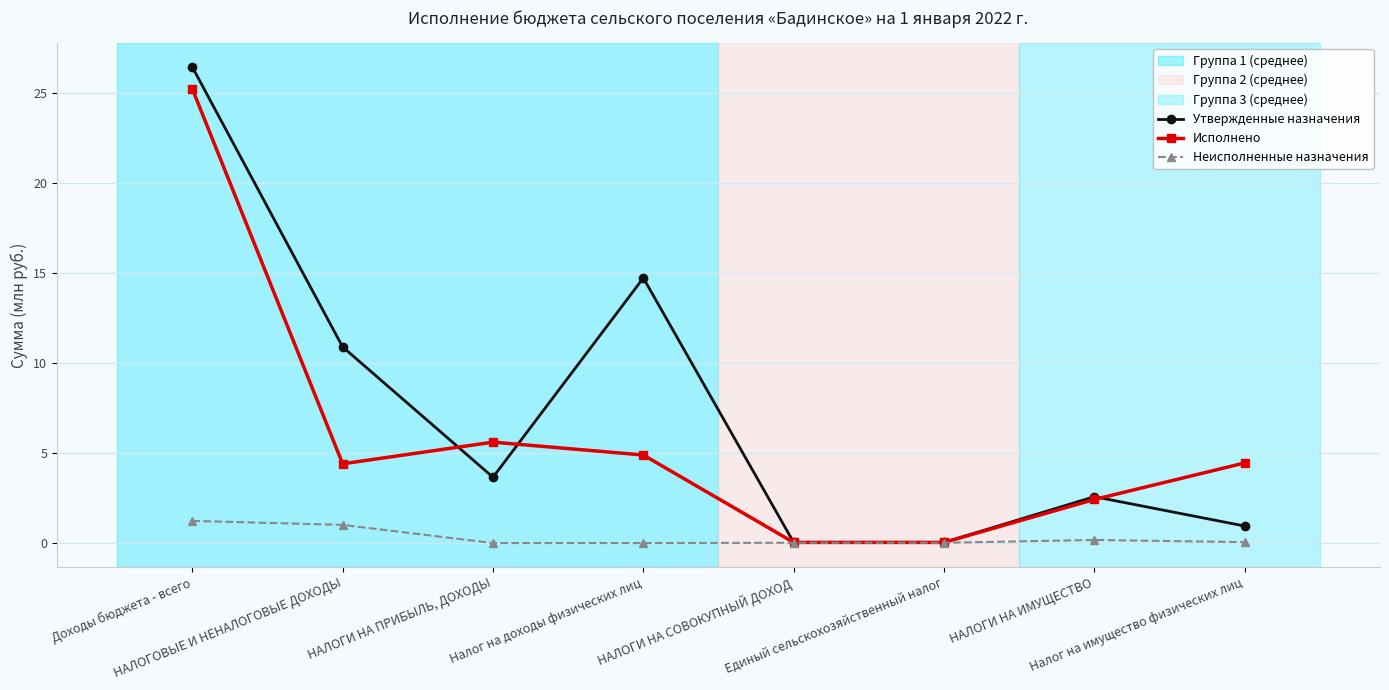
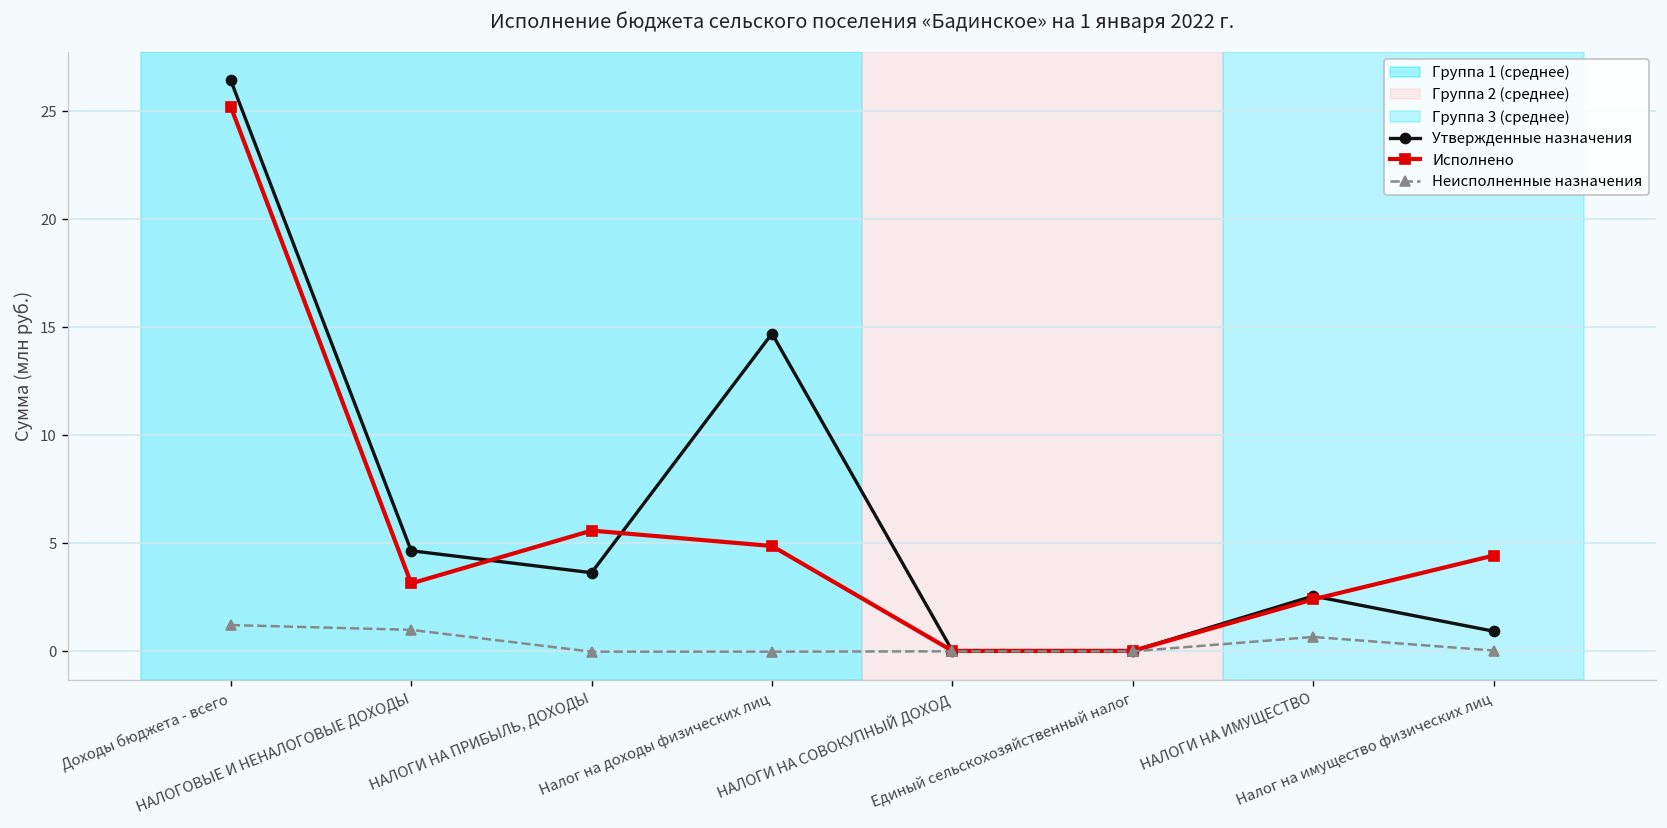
Утвержденные назначения, НАЛОГОВЫЕ И НЕНАЛОГОВЫЕ ДОХОДЫ: 10.9 -> 4.7
Исполнено, НАЛОГОВЫЕ И НЕНАЛОГОВЫЕ ДОХОДЫ: 4.4 -> 3.1
Неисполненные назначения, НАЛОГИ НА ИМУЩЕСТВО: 0.2 -> 0.7
